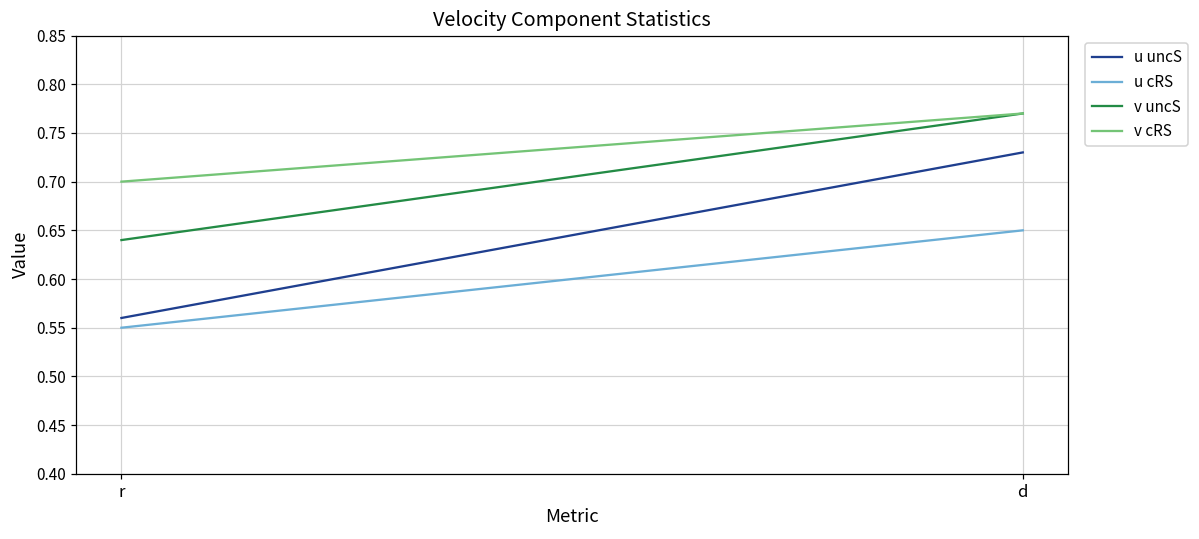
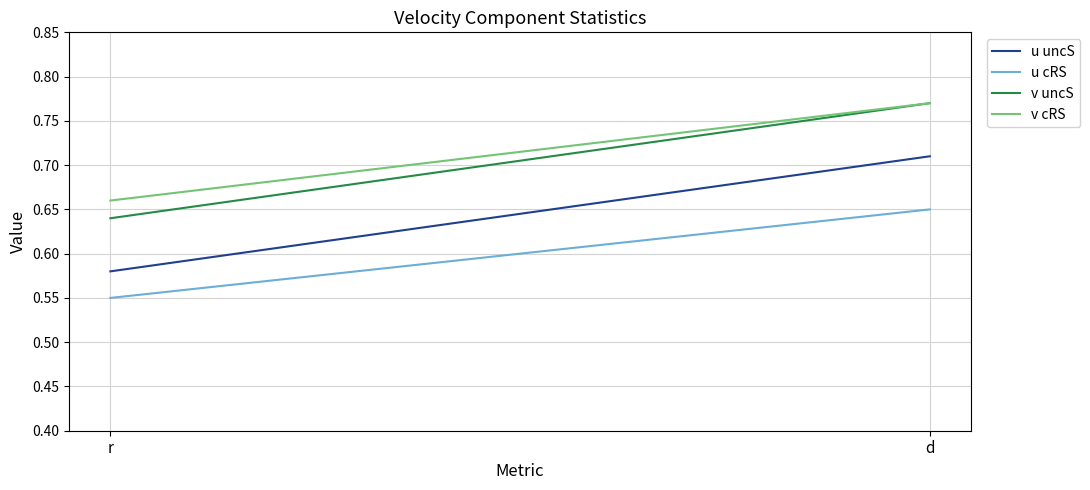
u uncS, r: 0.56 -> 0.58
v cRS, r: 0.70 -> 0.66
u uncS, d: 0.73 -> 0.71
